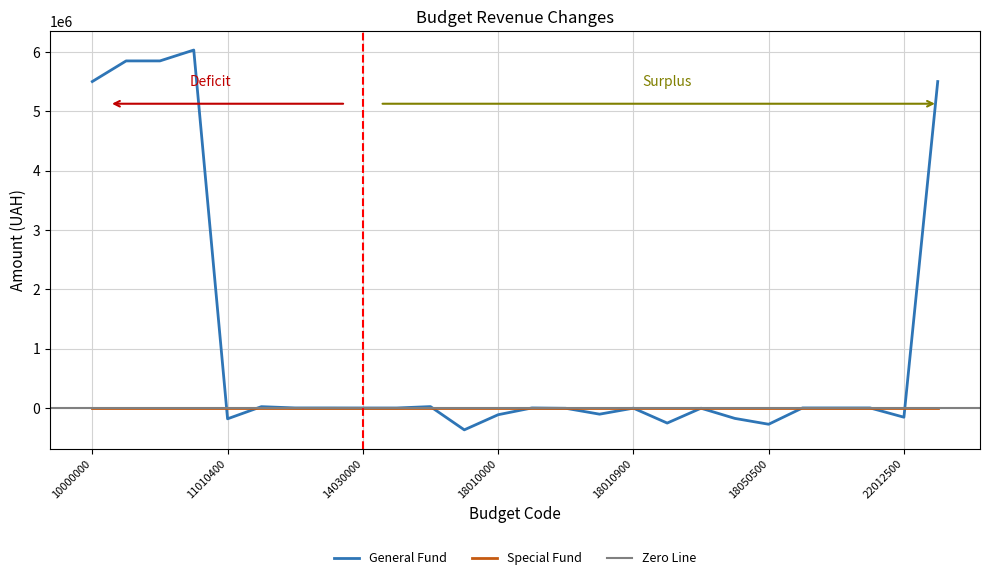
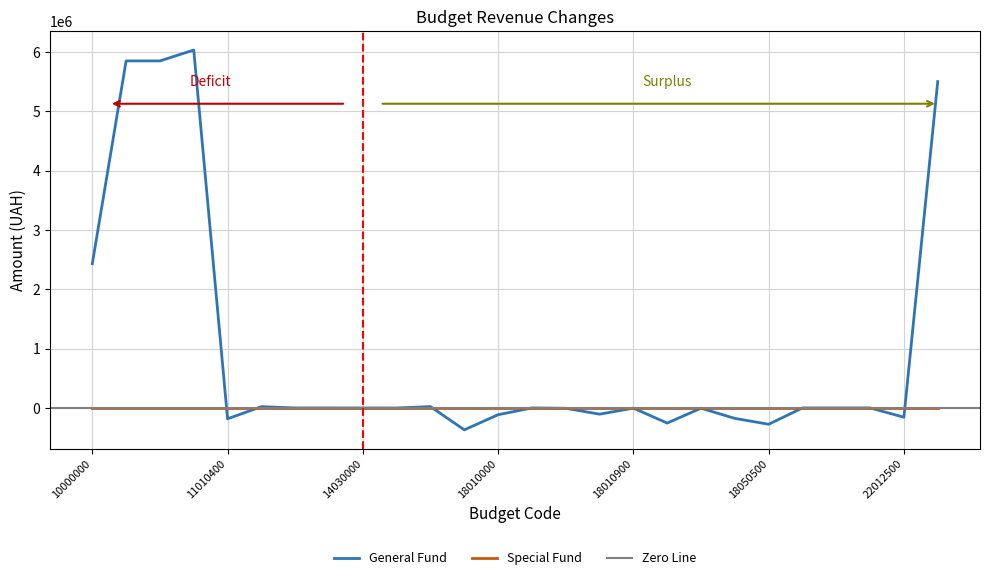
General Fund, 10000000: 5500000 -> 2400000
